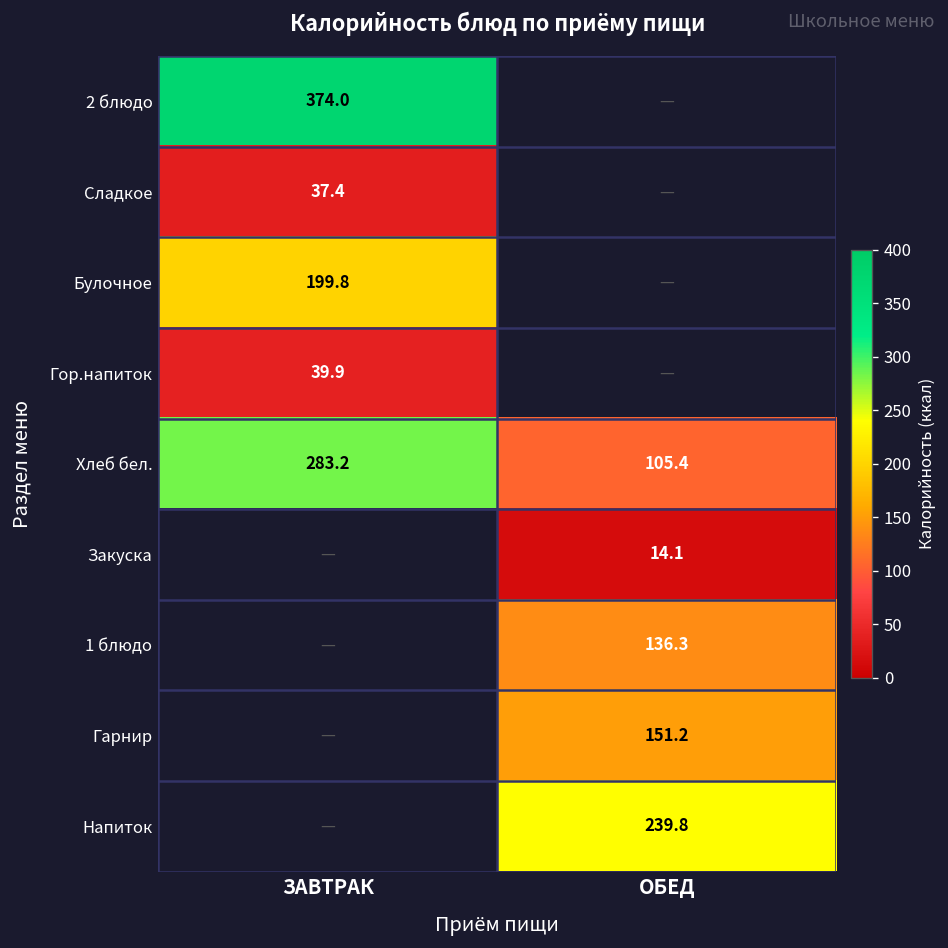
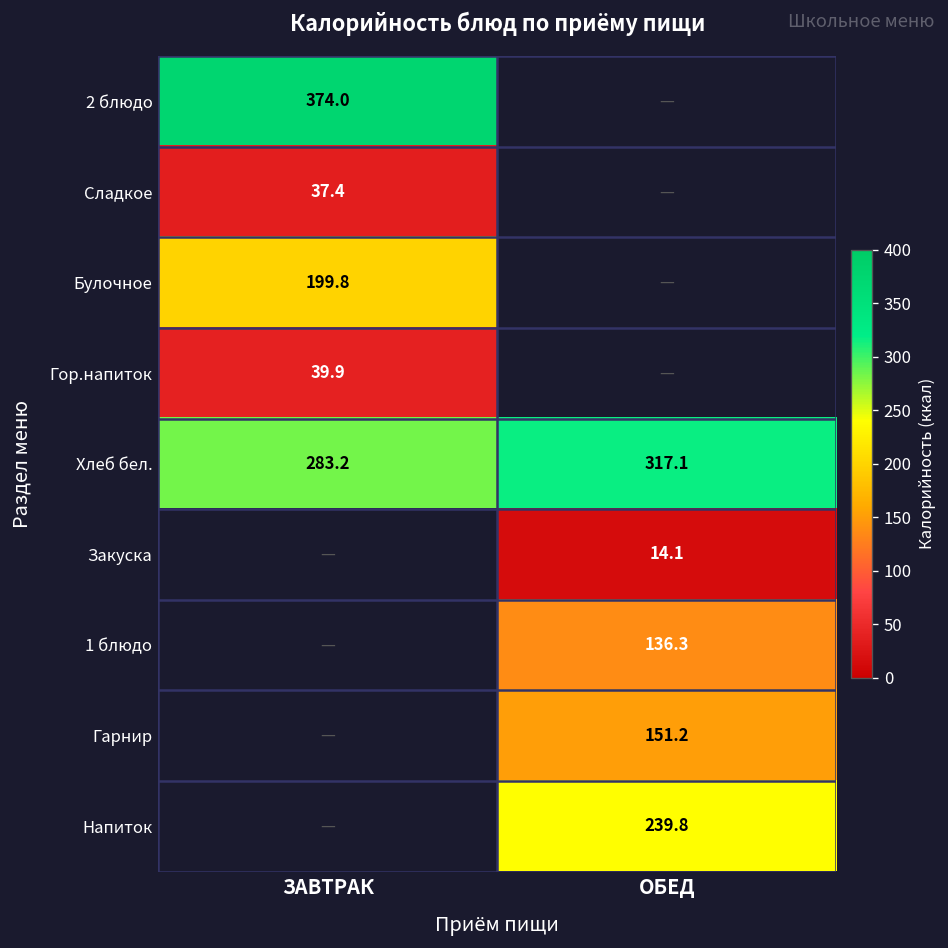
Хлеб бел., ОБЕД: 105.4 -> 317.1
